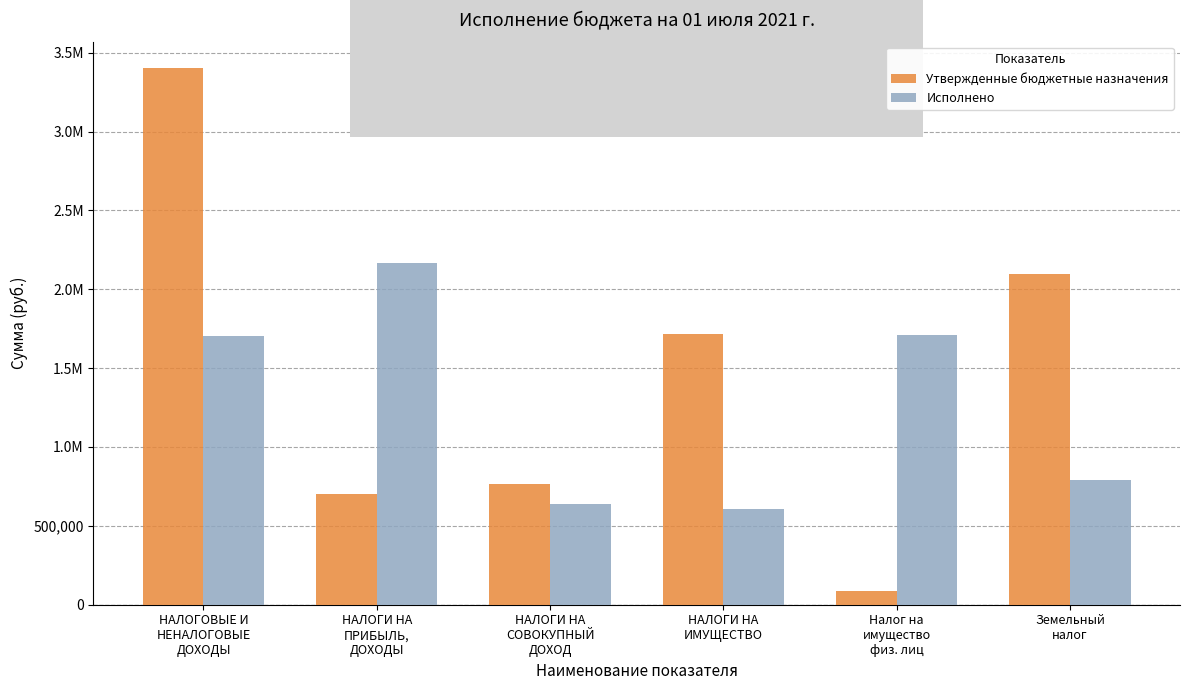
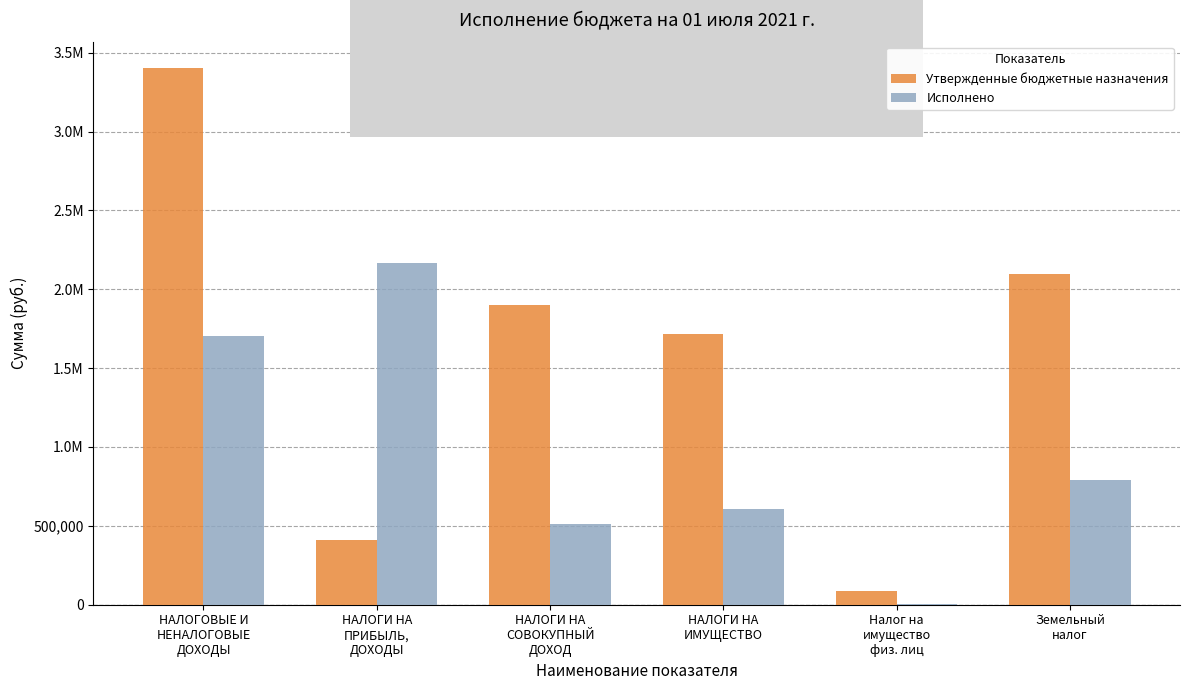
Утвержденные бюджетные назначения, НАЛОГИ НА ПРИБЫЛЬ, ДОХОДЫ: 700,000 -> 410,000
Утвержденные бюджетные назначения, НАЛОГИ НА СОВОКУПНЫЙ ДОХОД: 770,000 -> 1,900,000
Исполнено, НАЛОГИ НА СОВОКУПНЫЙ ДОХОД: 640,000 -> 510,000
Исполнено, Налог на имущество физ. лиц: 1,710,000 -> 10,000
